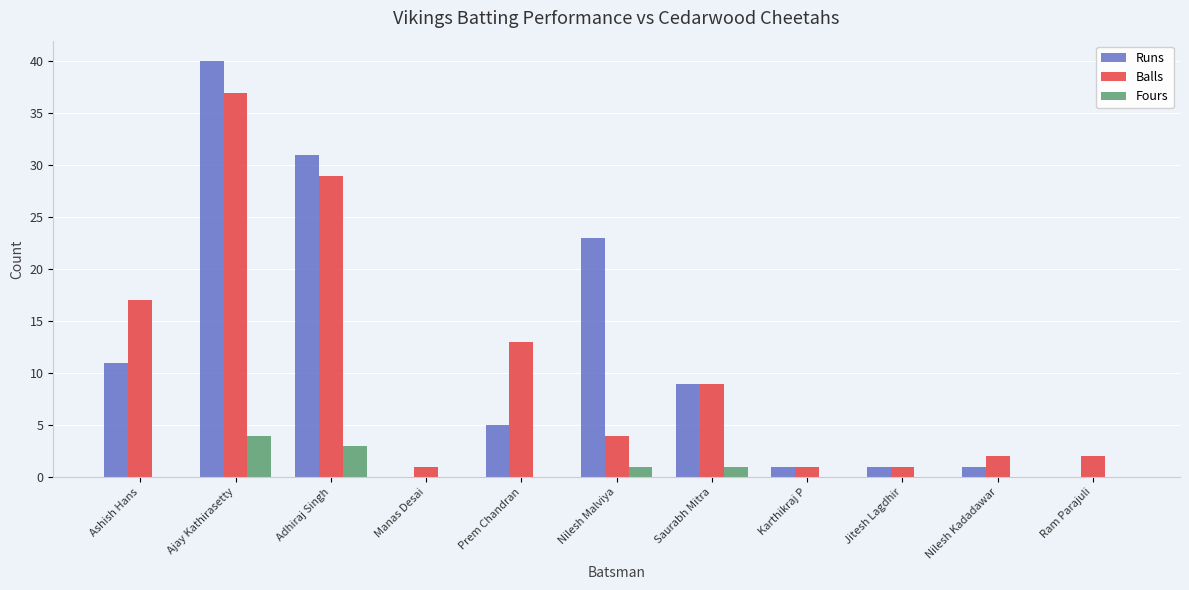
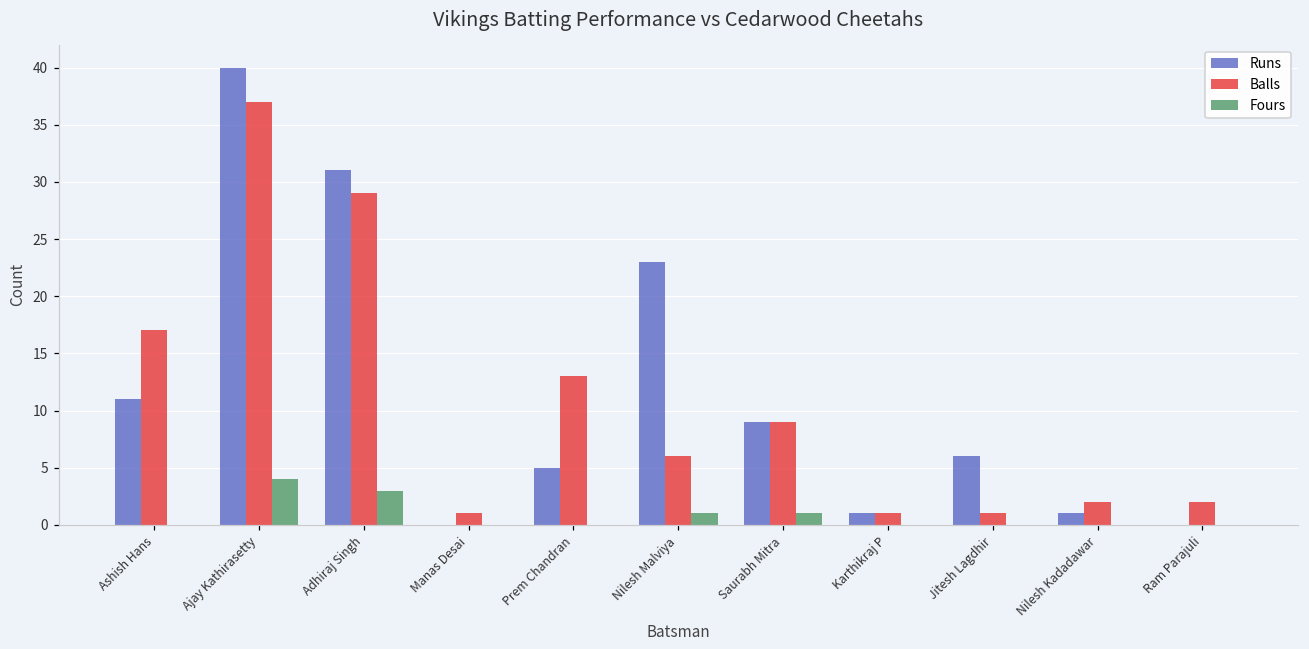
Balls, Nilesh Malviya: 4 -> 6
Runs, Jitesh Lagdhir: 1 -> 6
